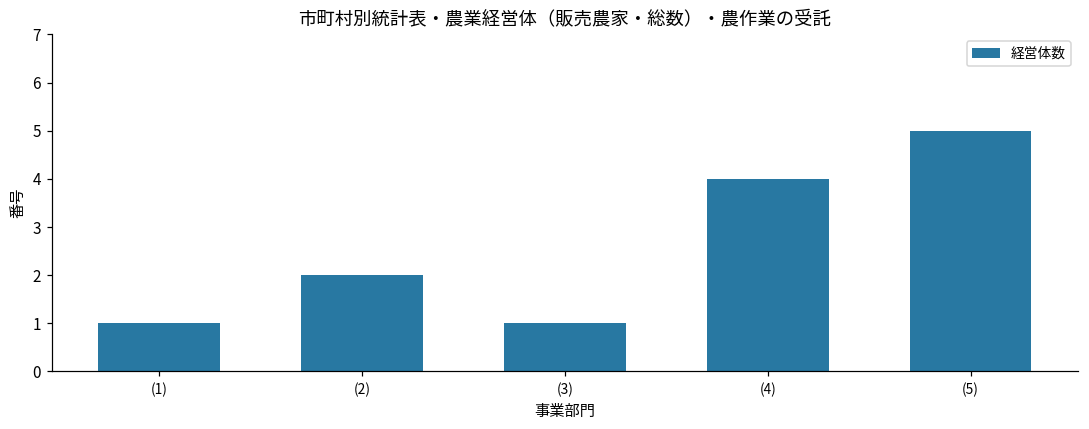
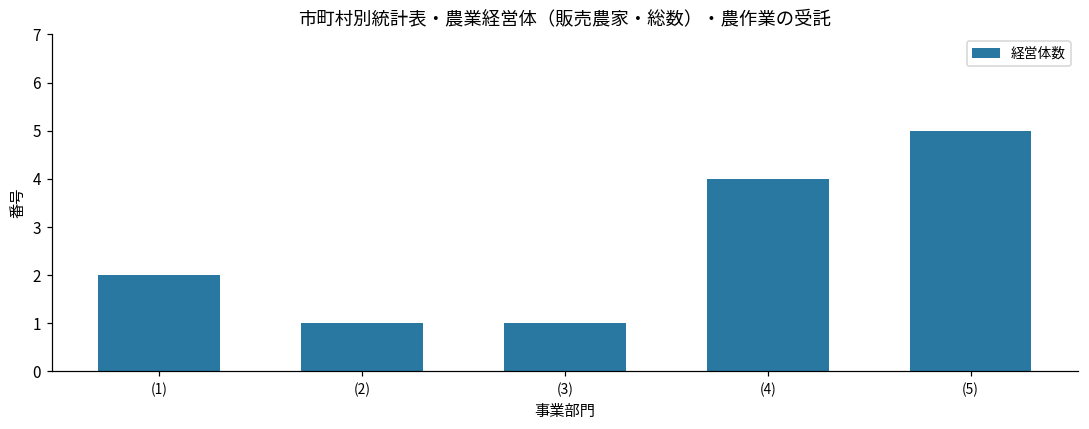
(1): 1 -> 2
(2): 2 -> 1
